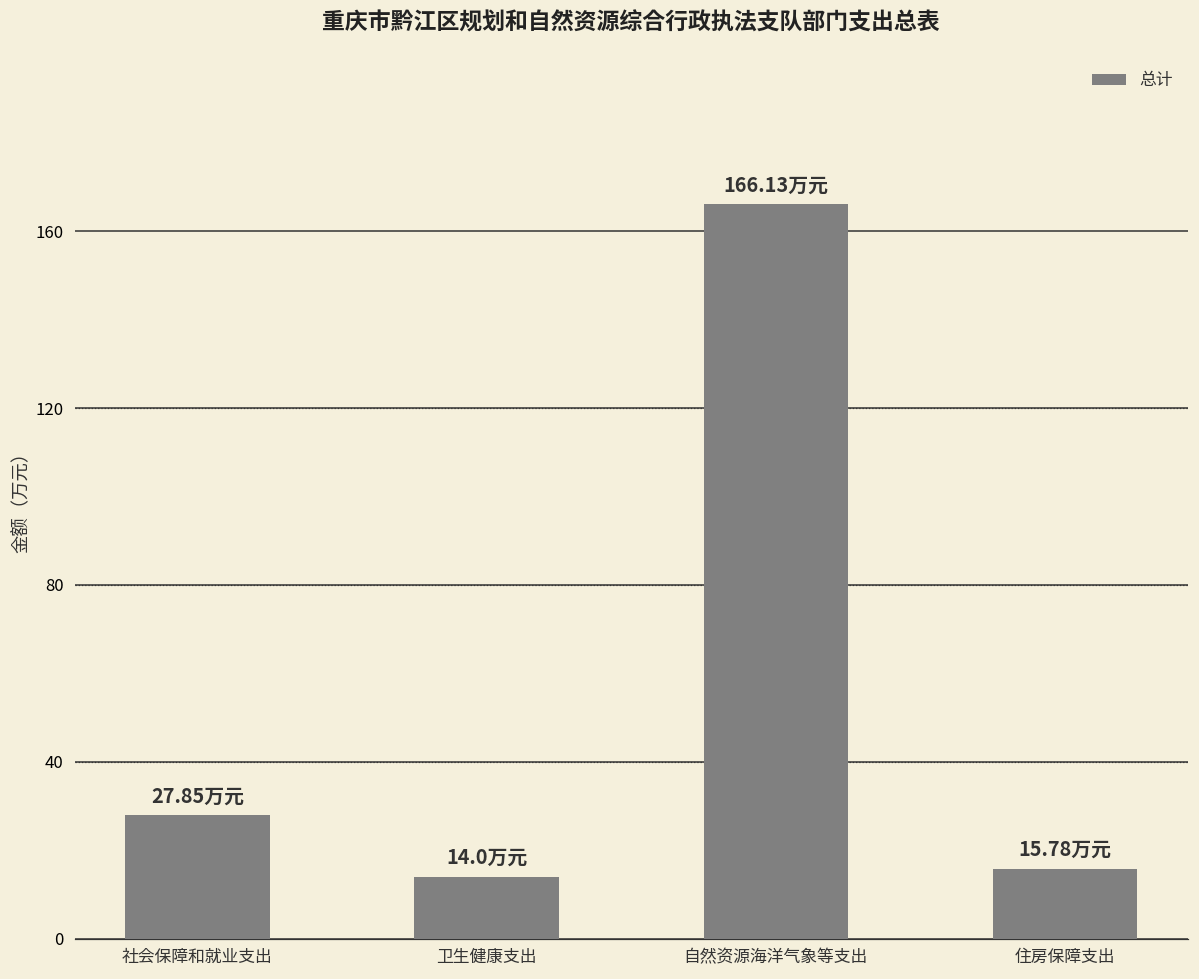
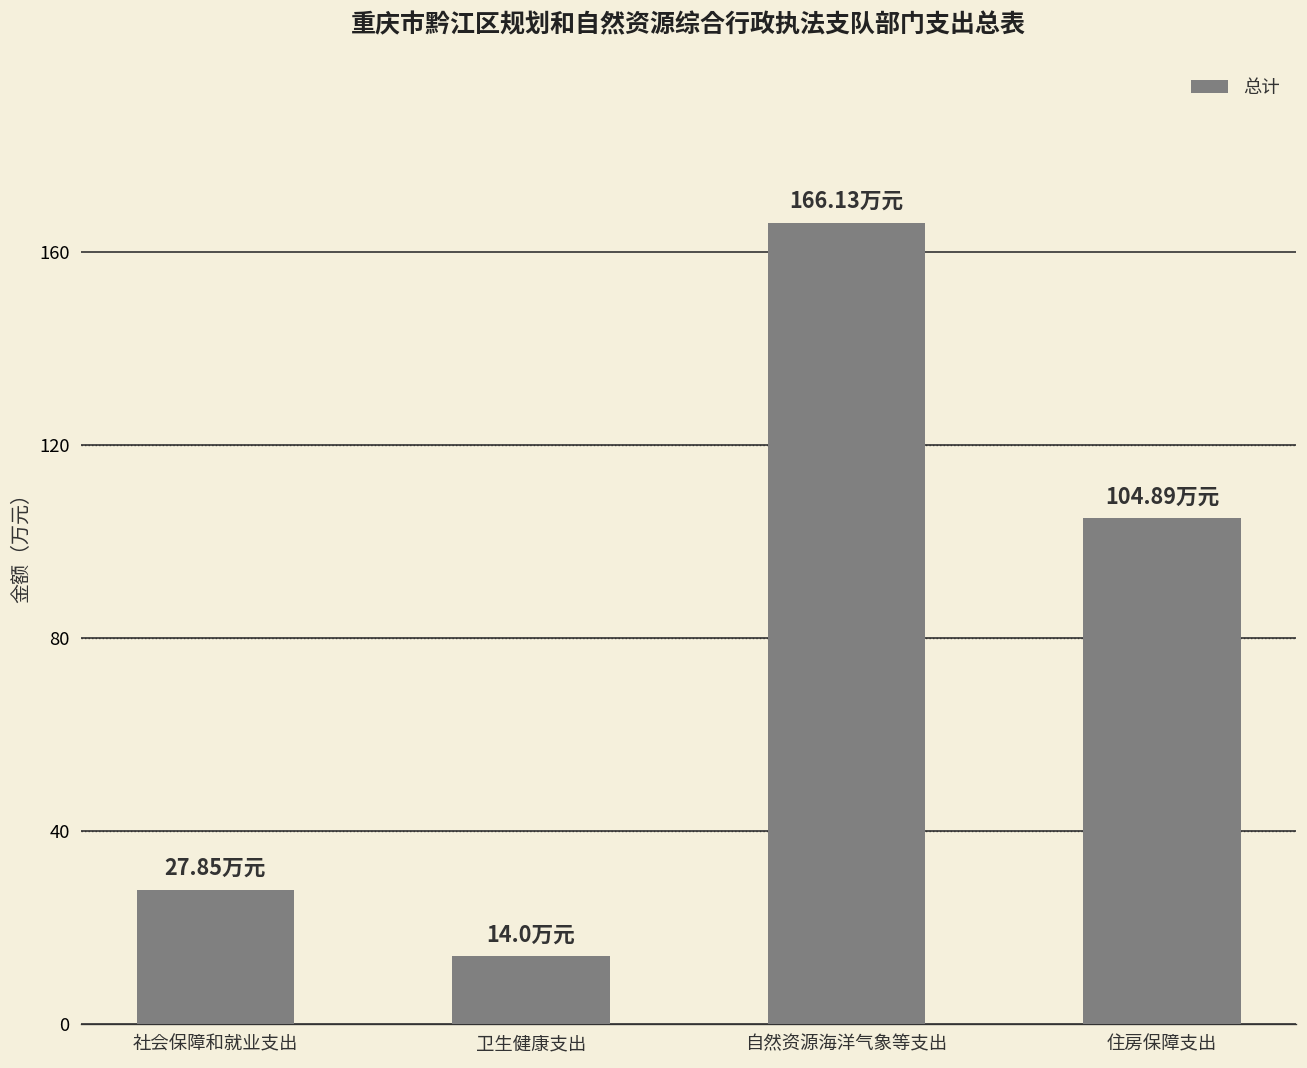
住房保障支出: 15.78 -> 104.89
